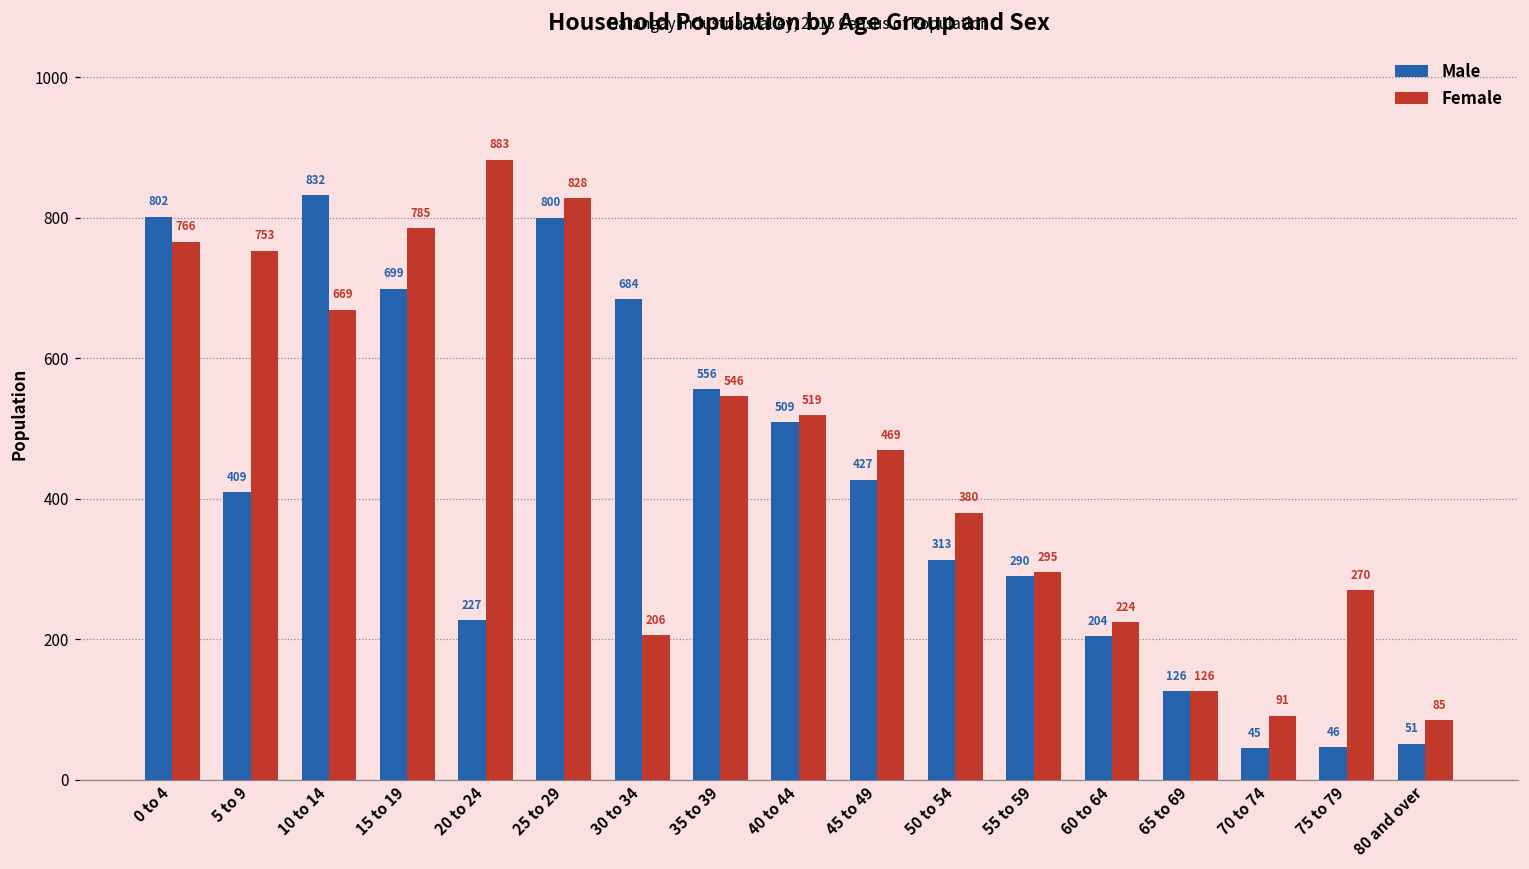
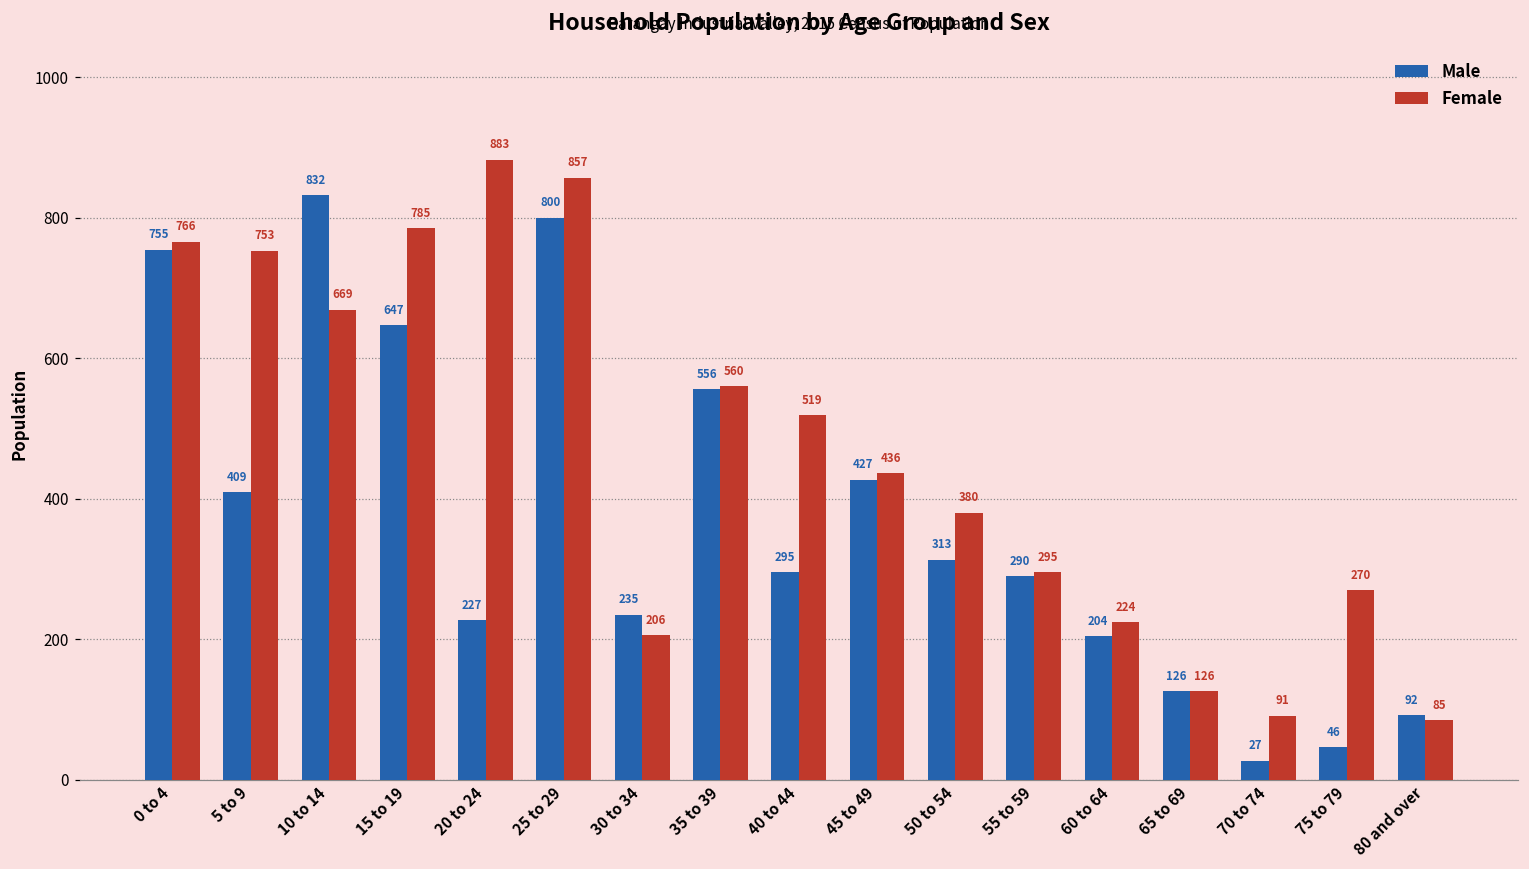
Male, 0 to 4: 802 -> 755
Male, 15 to 19: 699 -> 647
Female, 25 to 29: 828 -> 857
Male, 30 to 34: 684 -> 235
Female, 35 to 39: 546 -> 560
Male, 40 to 44: 509 -> 295
Female, 45 to 49: 469 -> 436
Male, 70 to 74: 45 -> 27
Male, 80 and over: 51 -> 92
